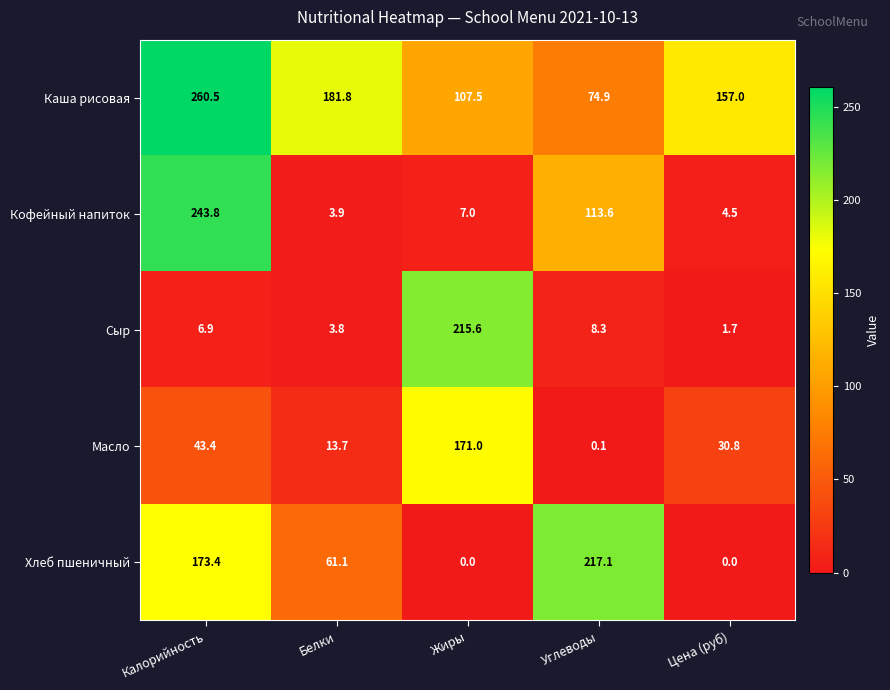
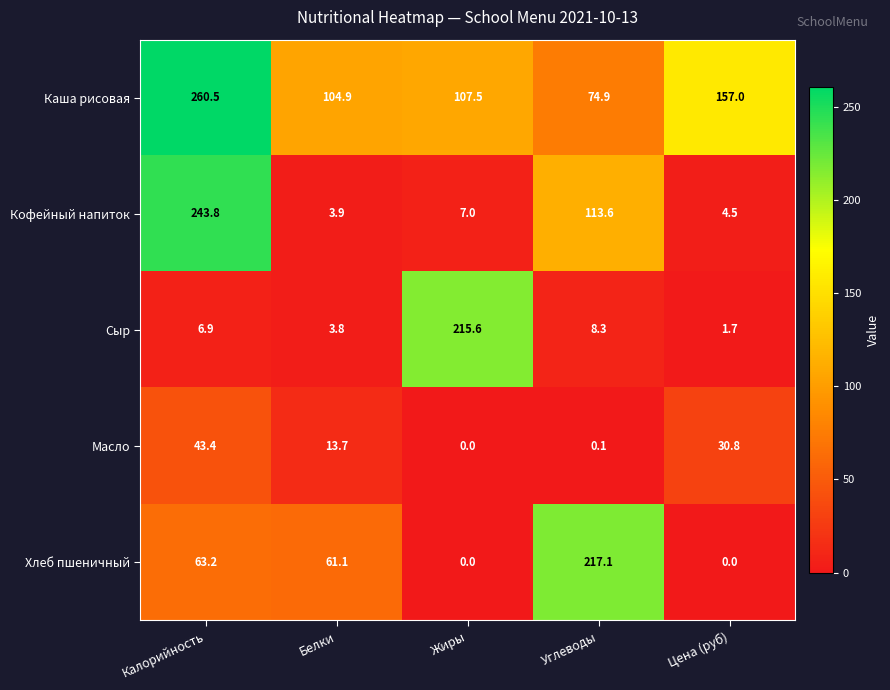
Каша рисовая, Белки: 181.8 -> 104.9
Масло, Жиры: 171.0 -> 0.0
Хлеб пшеничный, Калорийность: 173.4 -> 63.2
